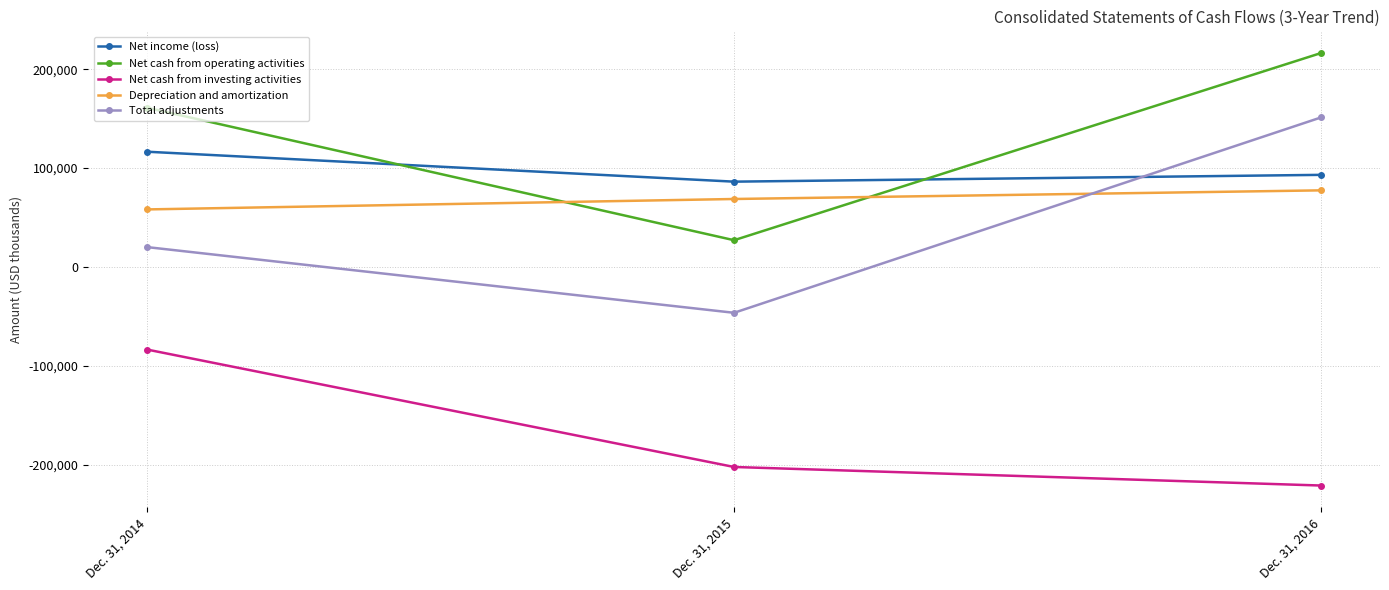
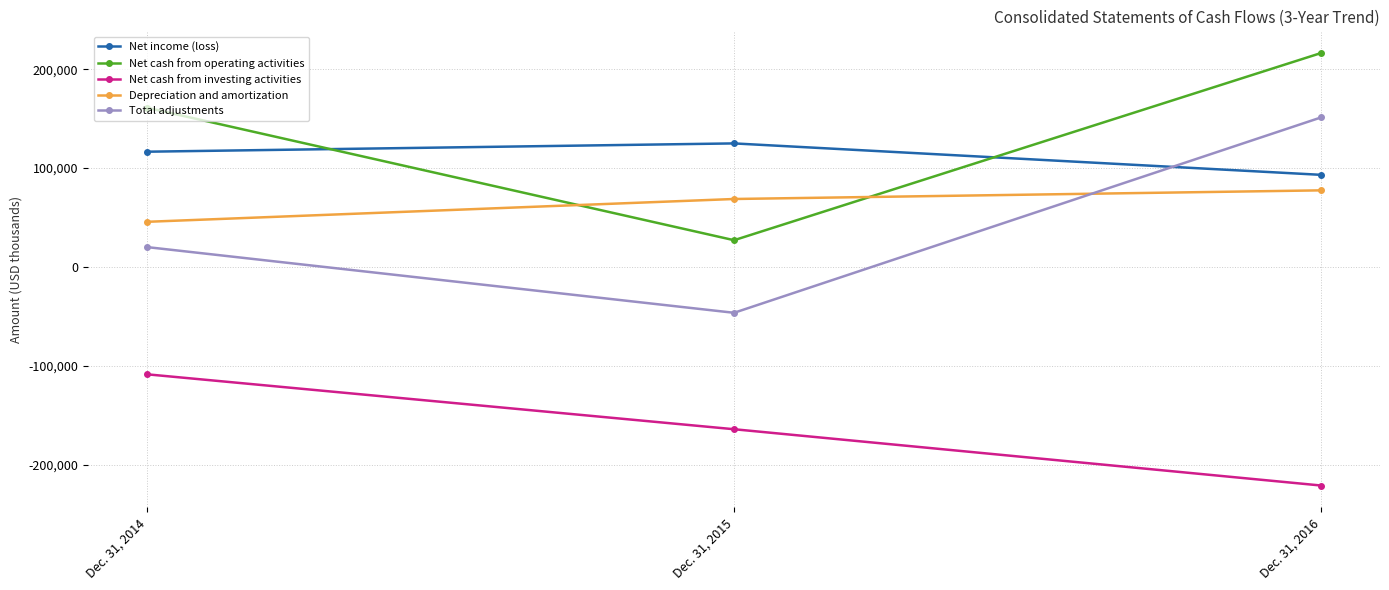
Net cash from investing activities, Dec. 31, 2014: -80,000 -> -110,000
Depreciation and amortization, Dec. 31, 2014: 60,000 -> 50,000
Net income (loss), Dec. 31, 2015: 90,000 -> 120,000
Net cash from investing activities, Dec. 31, 2015: -200,000 -> -160,000
